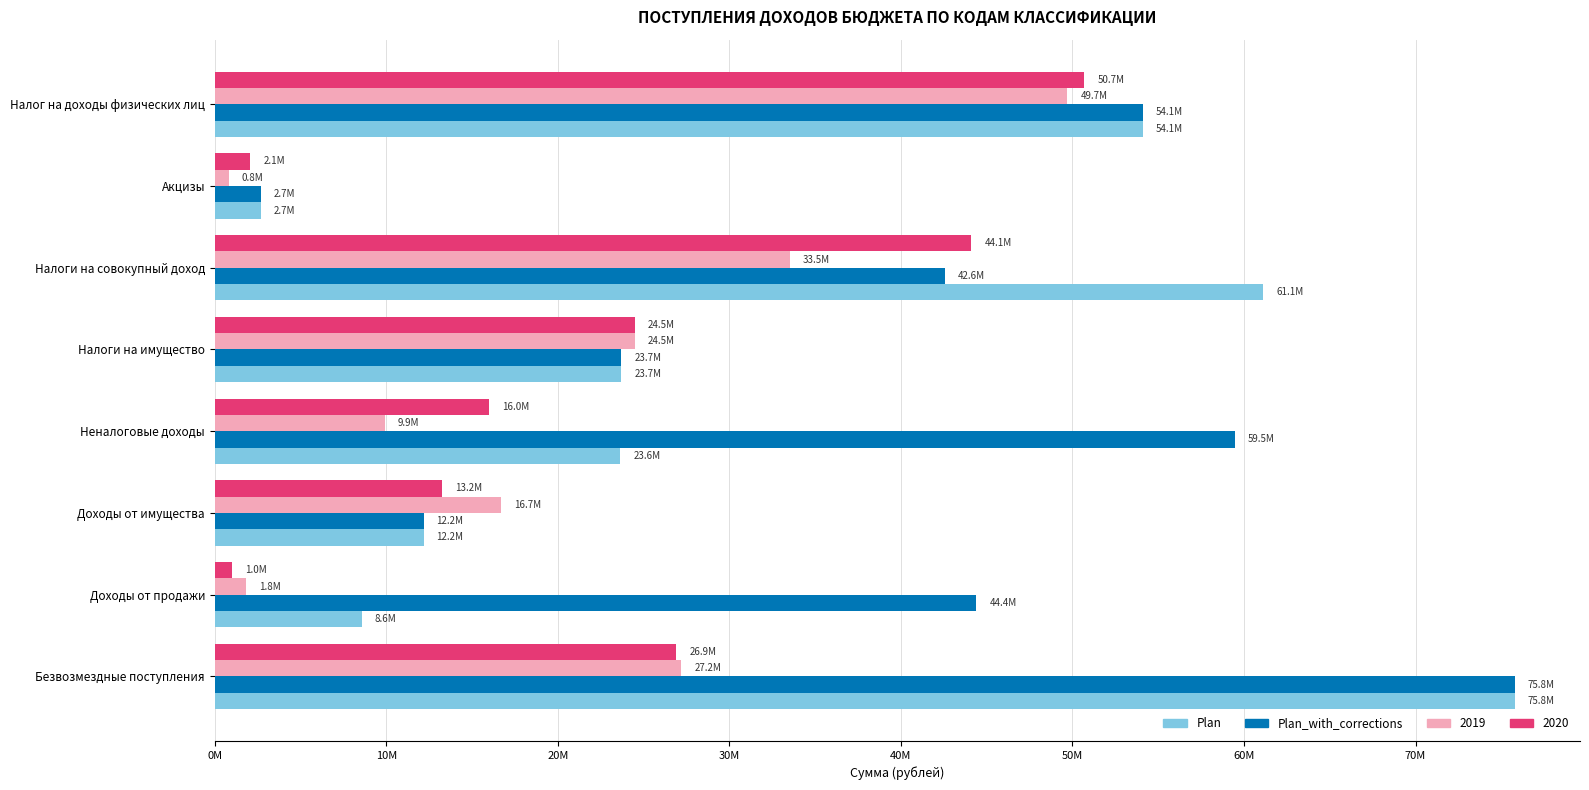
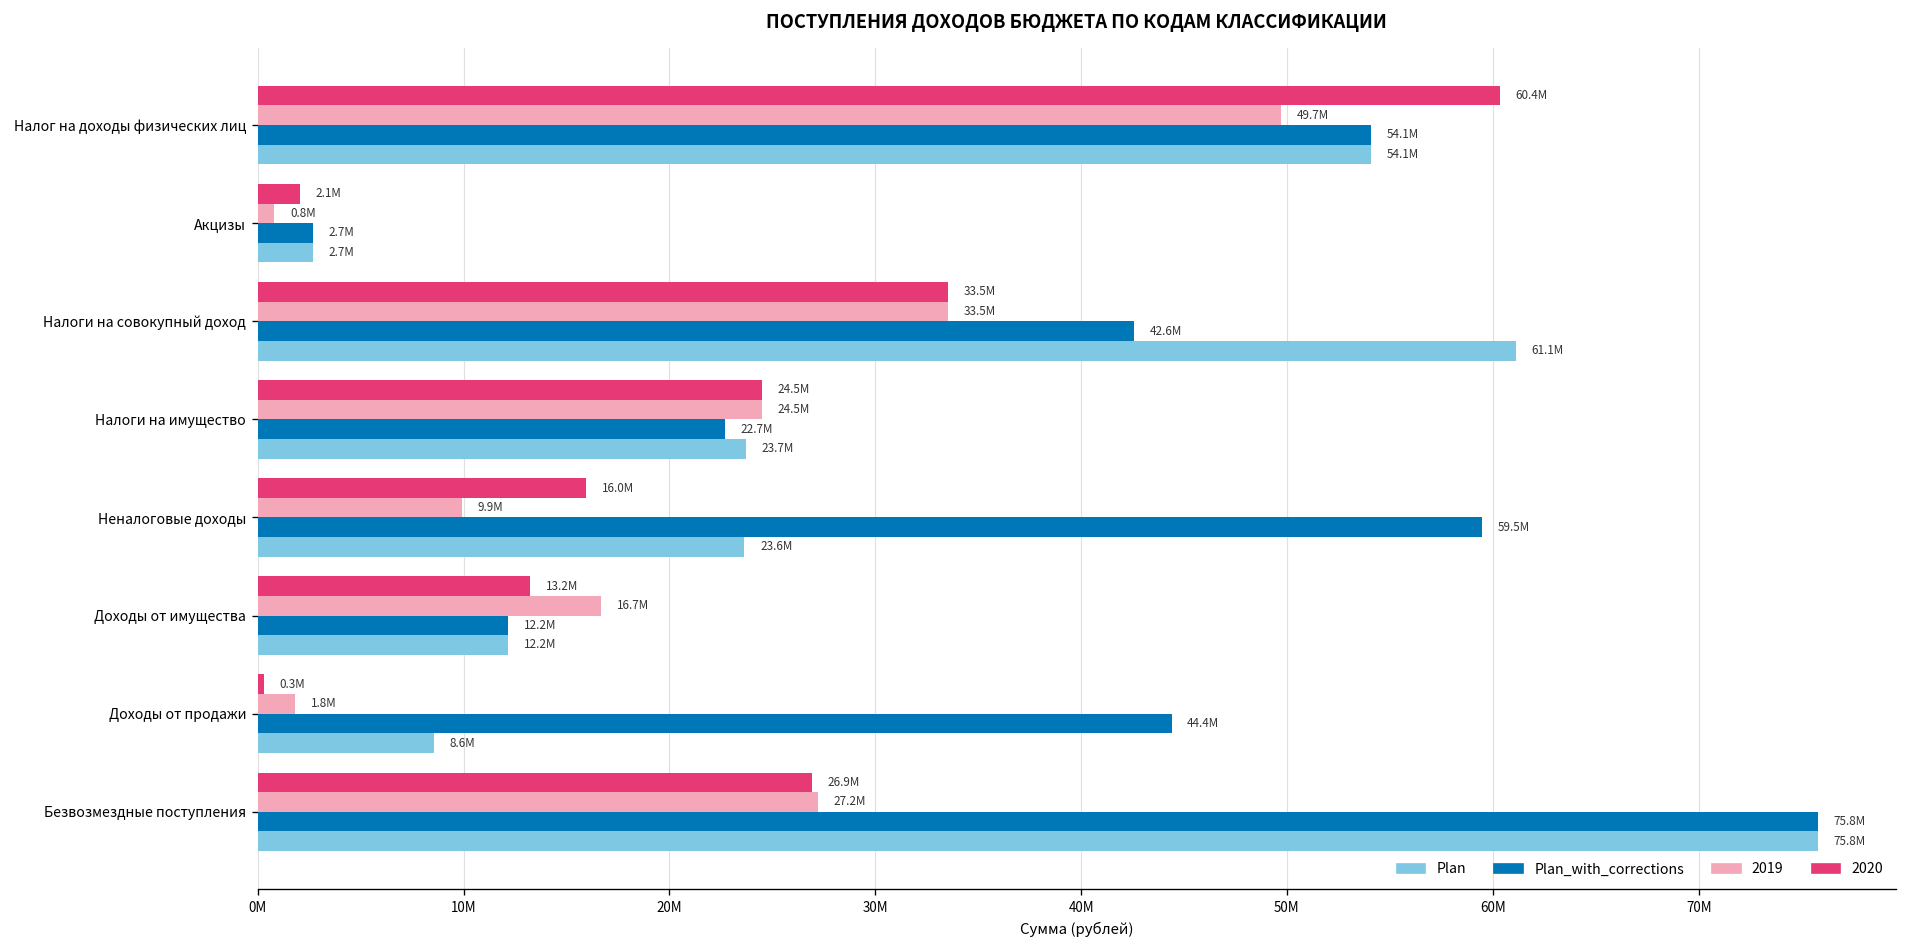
2020, Налог на доходы физических лиц: 50.7M -> 60.4M
2020, Налоги на совокупный доход: 44.1M -> 33.5M
Plan_with_corrections, Налоги на имущество: 23.7M -> 22.7M
2020, Доходы от продажи: 1.0M -> 0.3M
